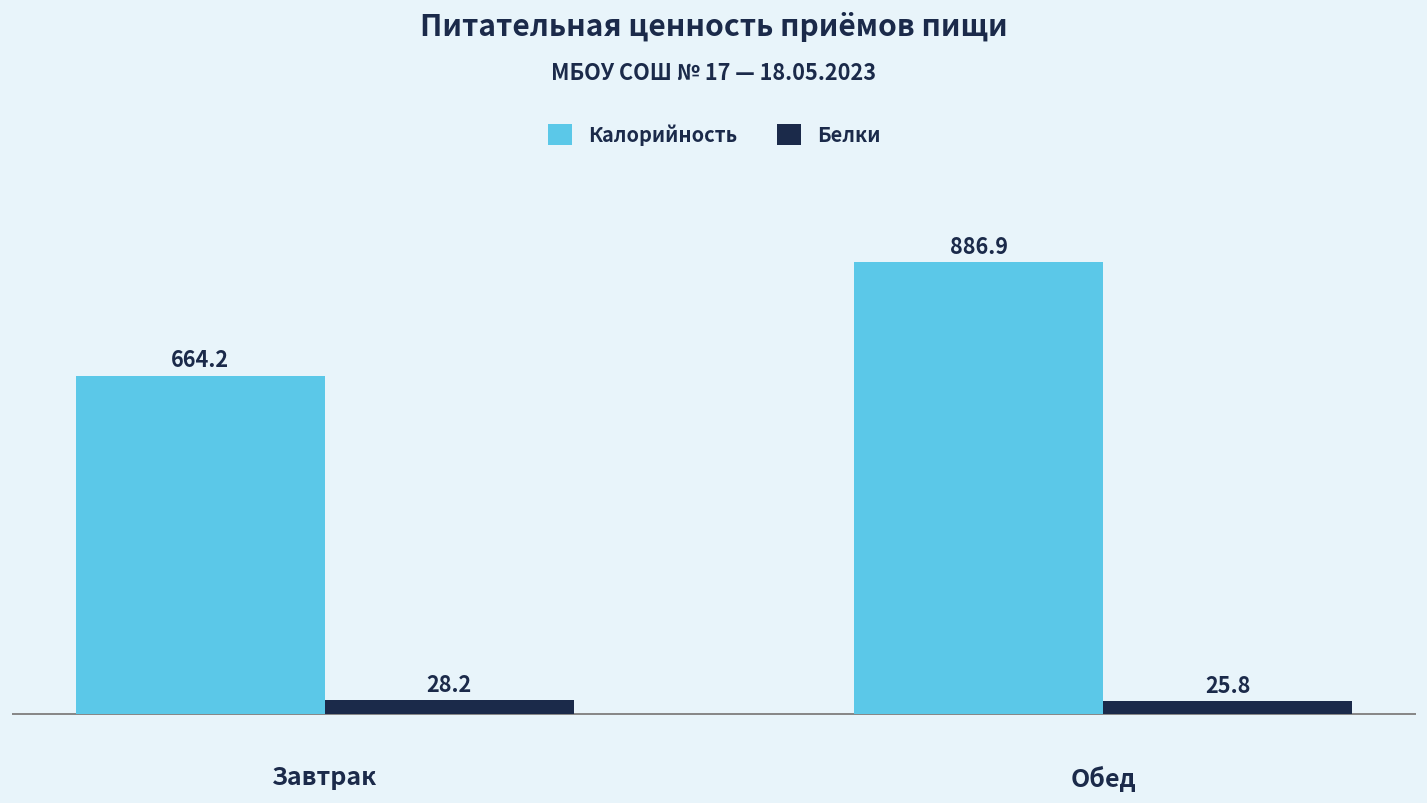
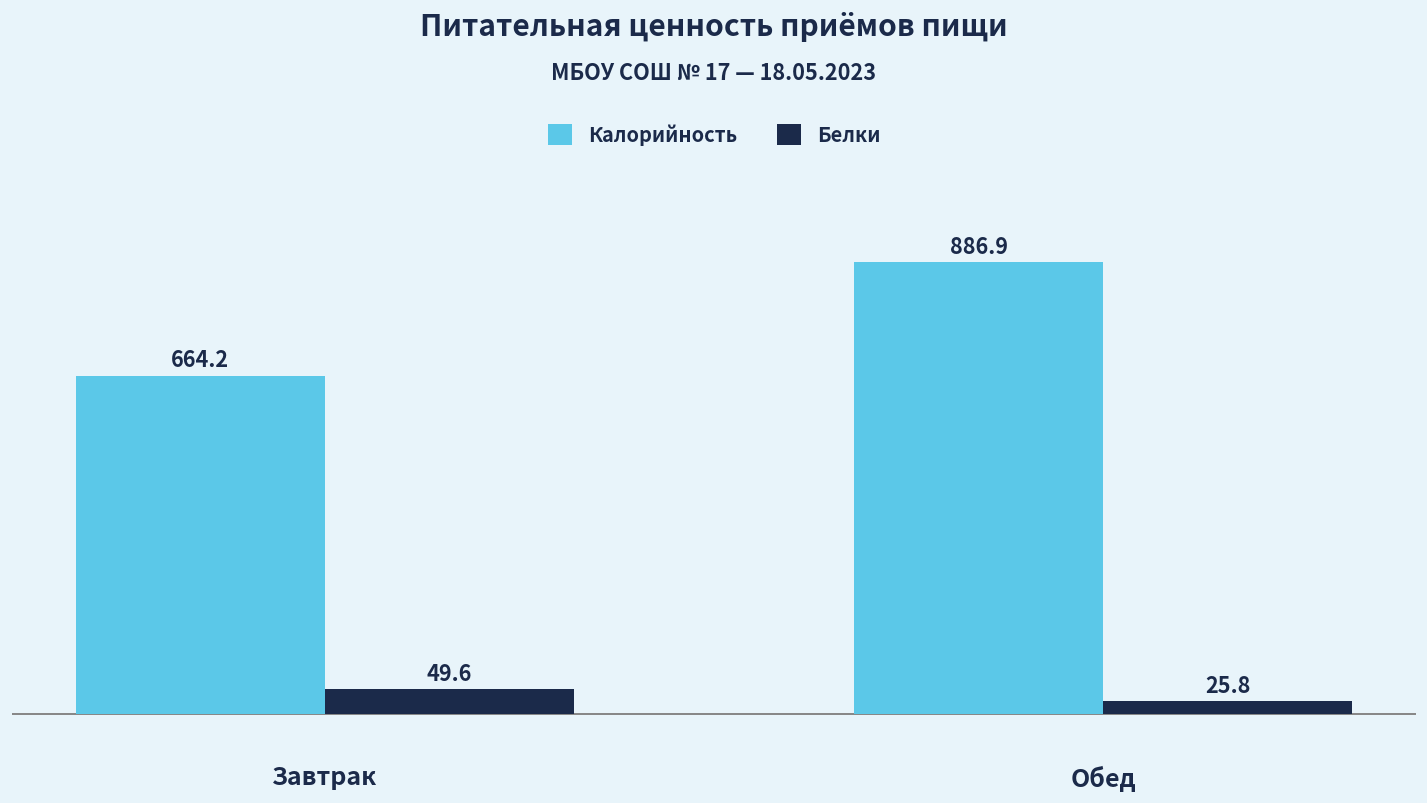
Белки, Завтрак: 28.2 -> 49.6
